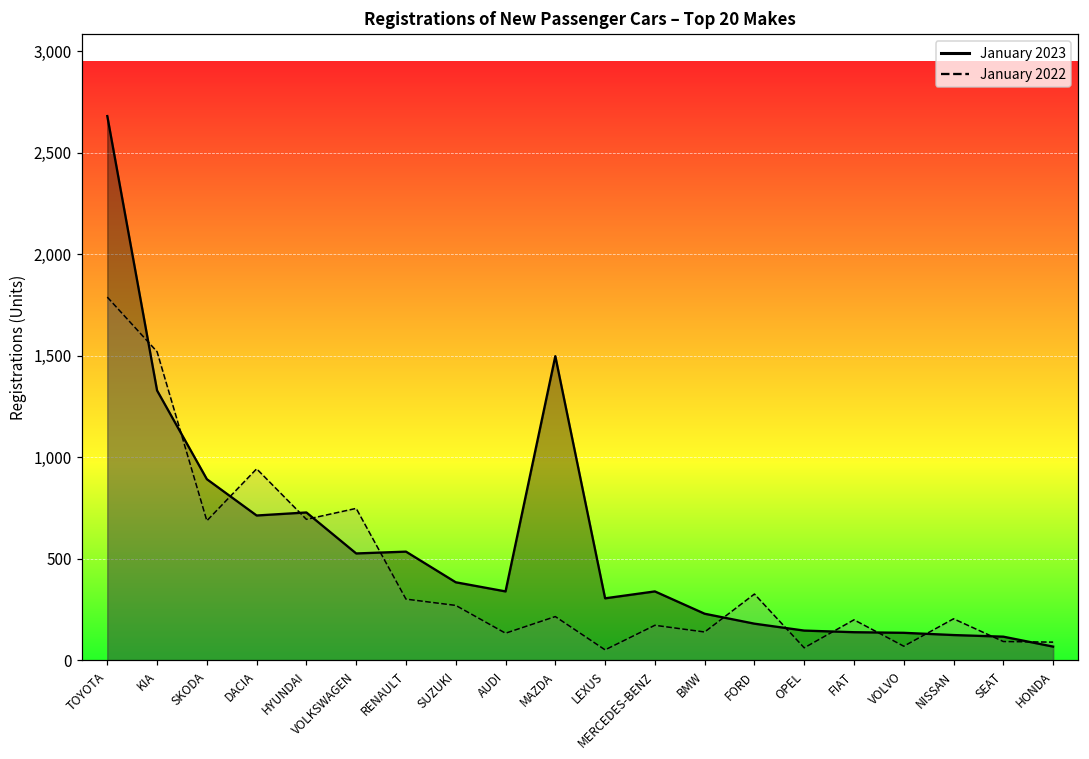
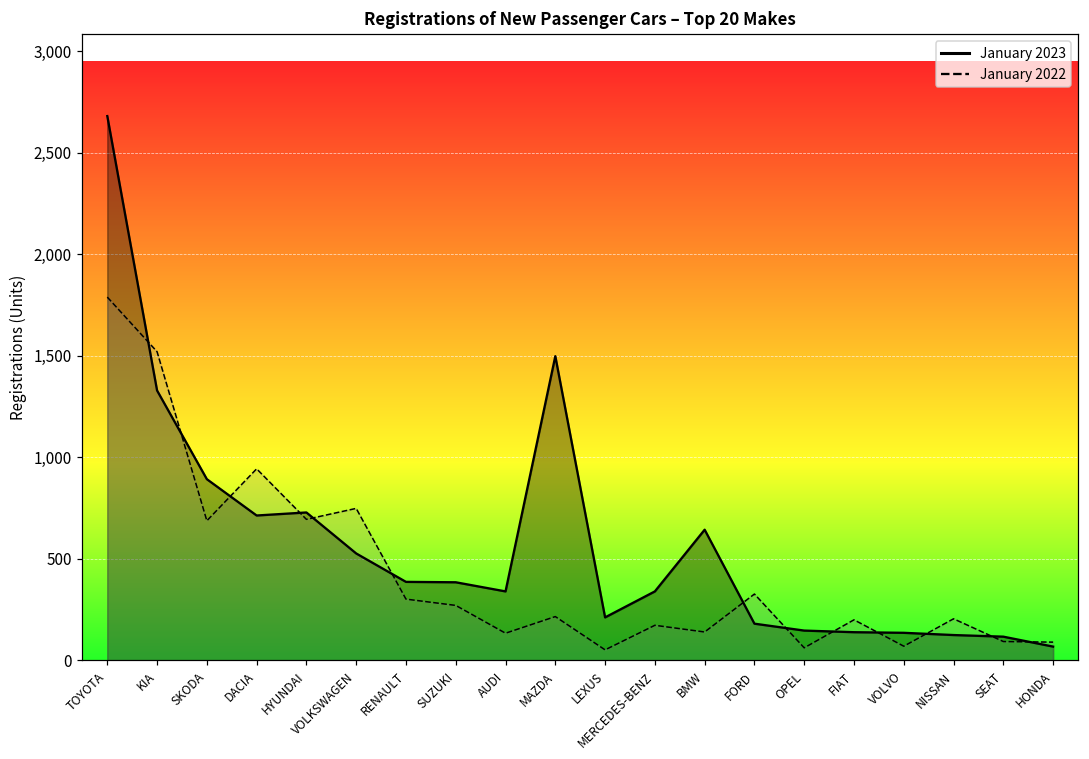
January 2023, RENAULT: 540 -> 390
January 2023, LEXUS: 310 -> 210
January 2023, BMW: 230 -> 640
